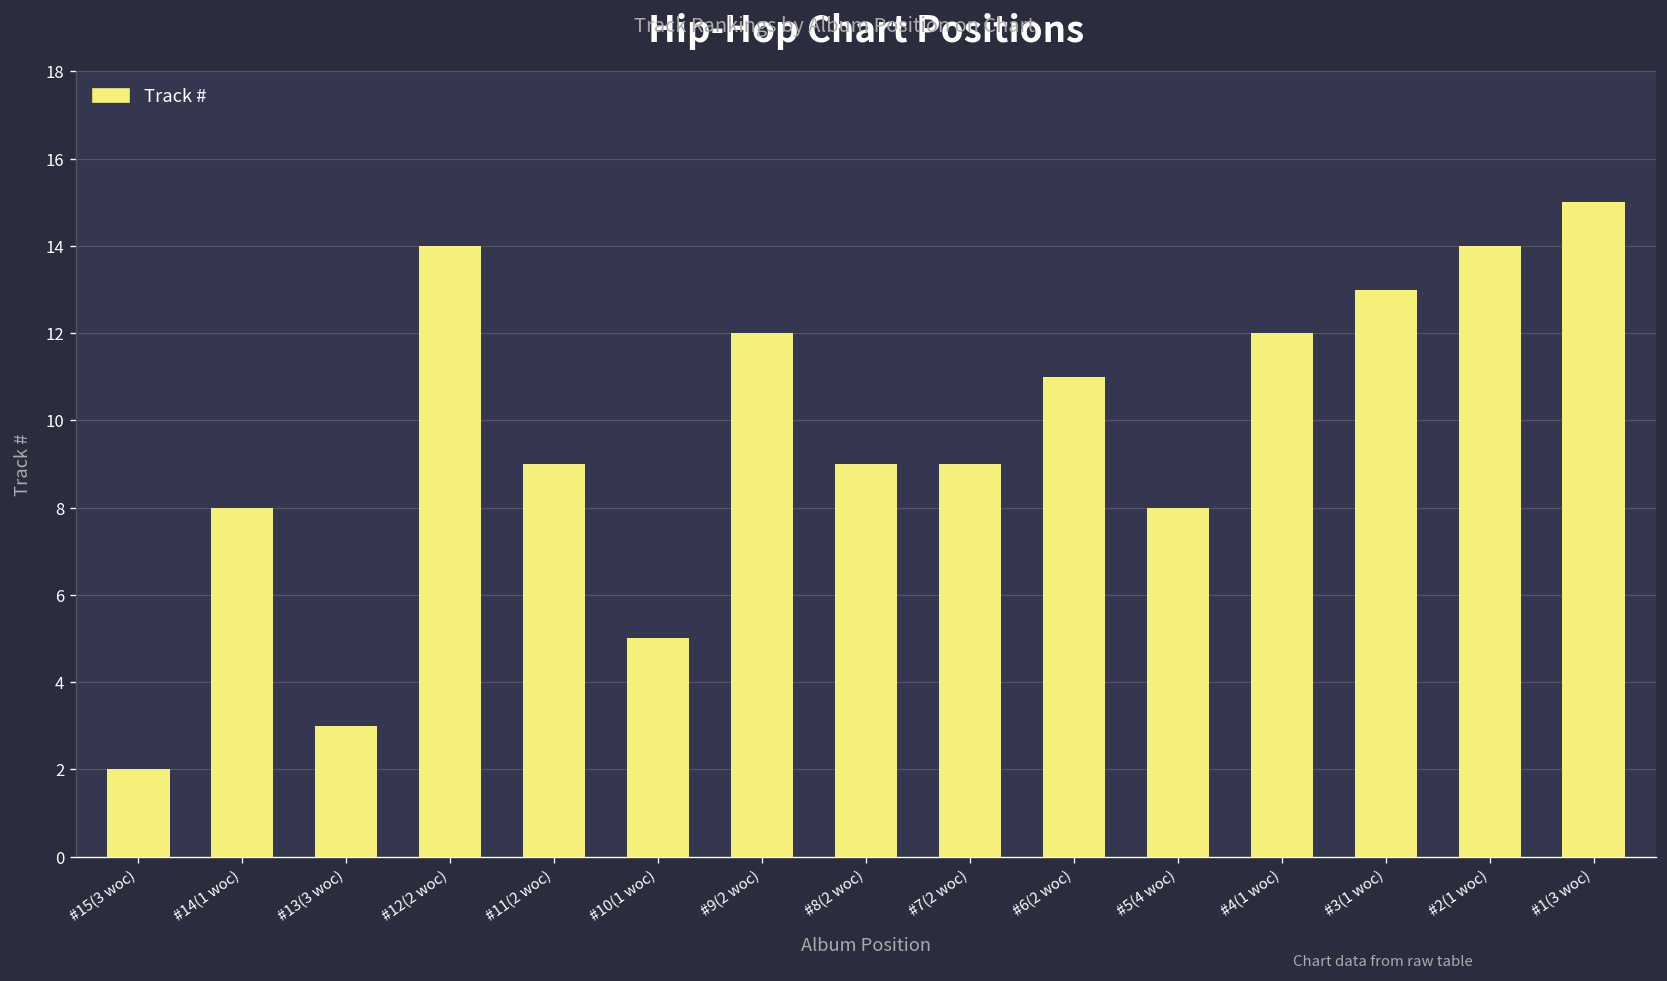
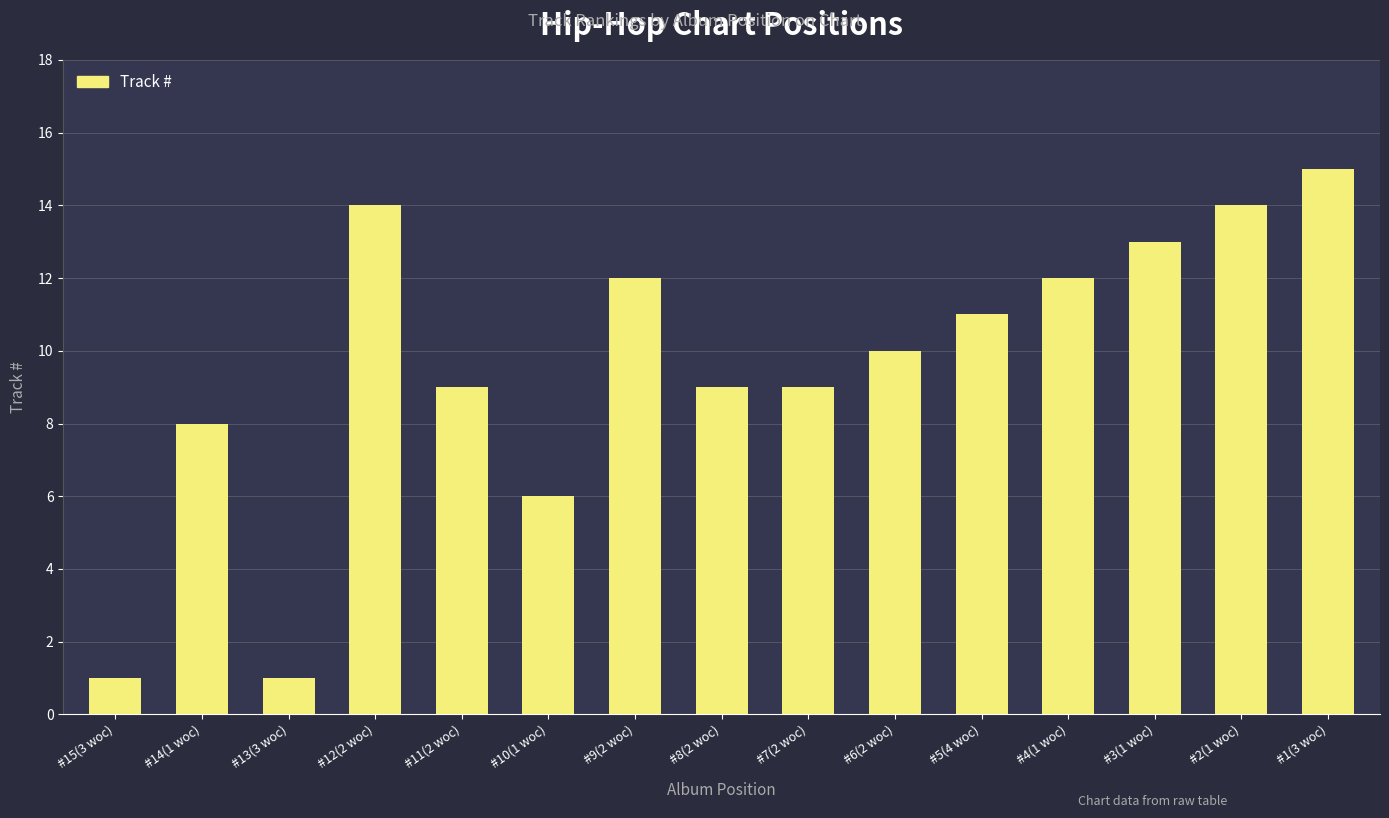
#15(3 woc): 2 -> 1
#13(3 woc): 3 -> 1
#10(1 woc): 5 -> 6
#6(2 woc): 11 -> 10
#5(4 woc): 8 -> 11
